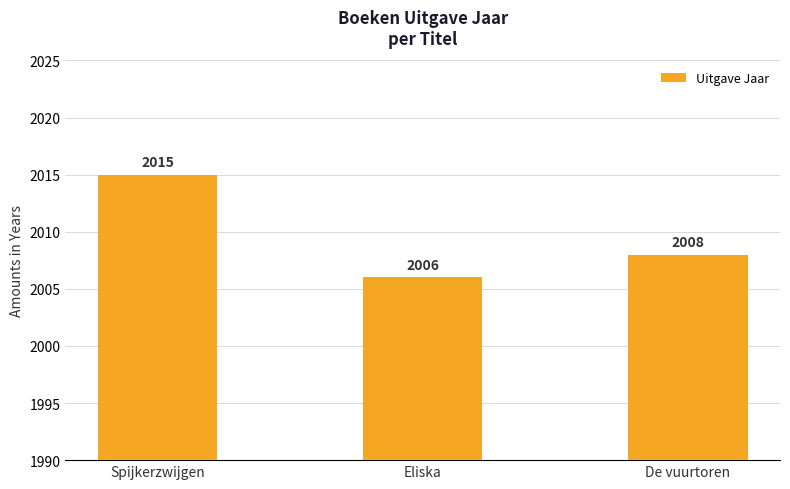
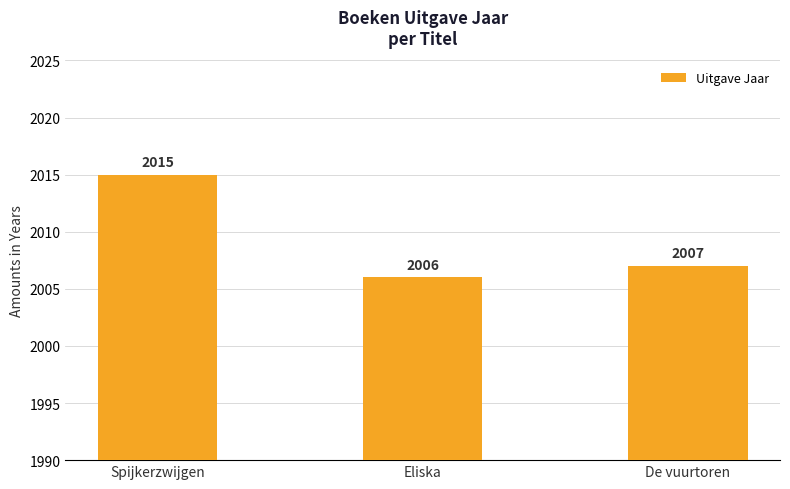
De vuurtoren: 2008 -> 2007
